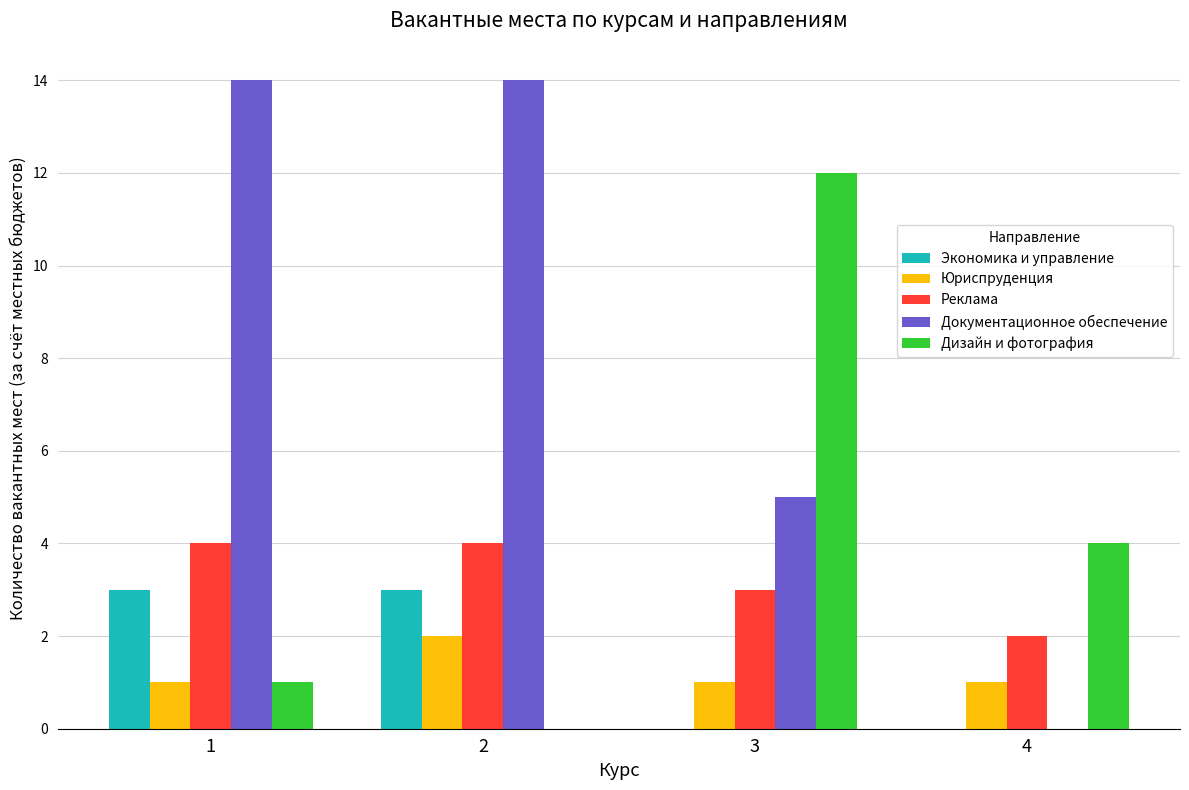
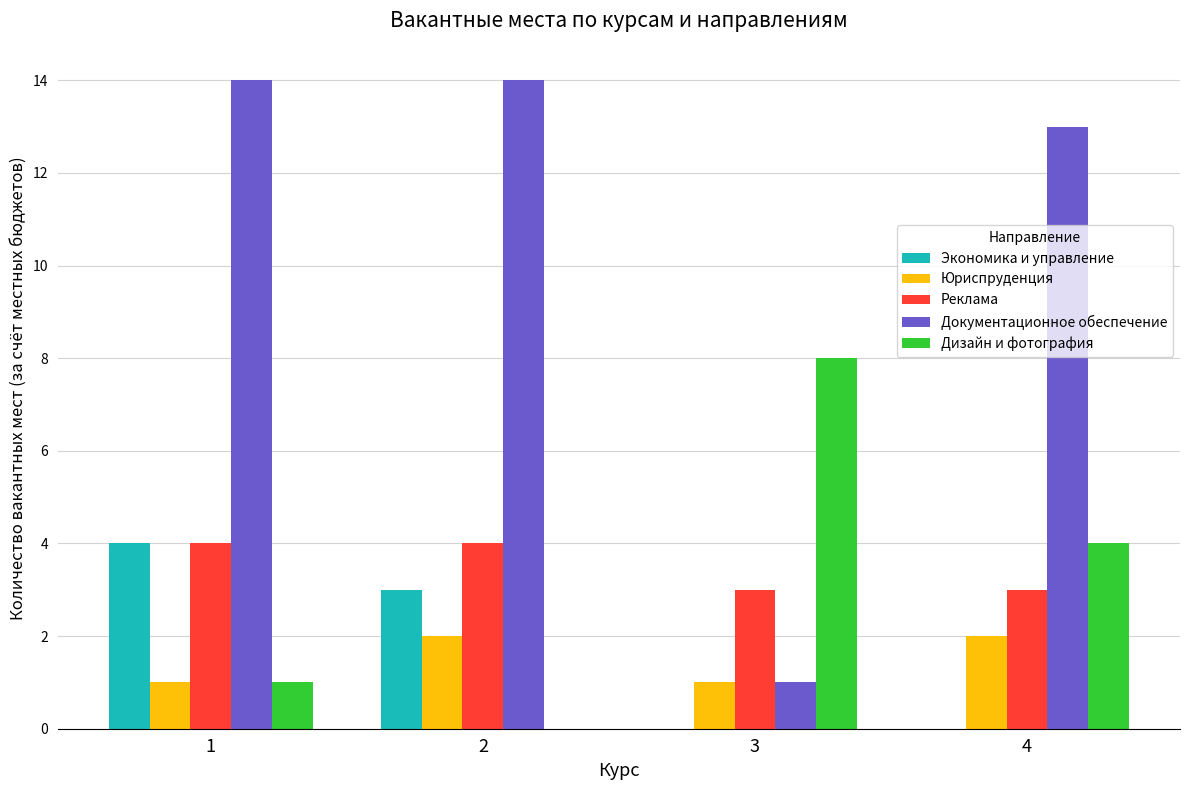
Экономика и управление, 1: 3 -> 4
Документационное обеспечение, 3: 5 -> 1
Дизайн и фотография, 3: 12 -> 8
Юриспруденция, 4: 1 -> 2
Реклама, 4: 2 -> 3
Документационное обеспечение, 4: 0 -> 13
